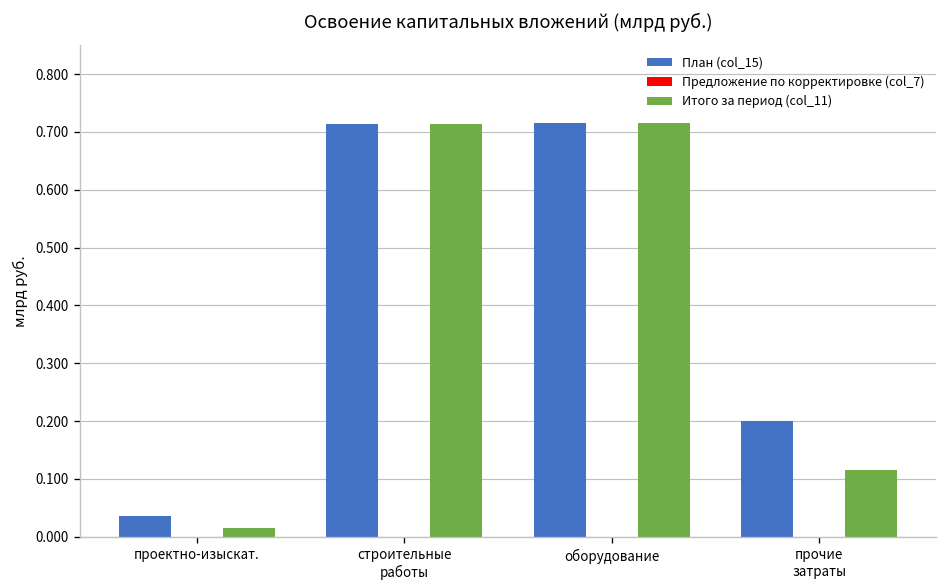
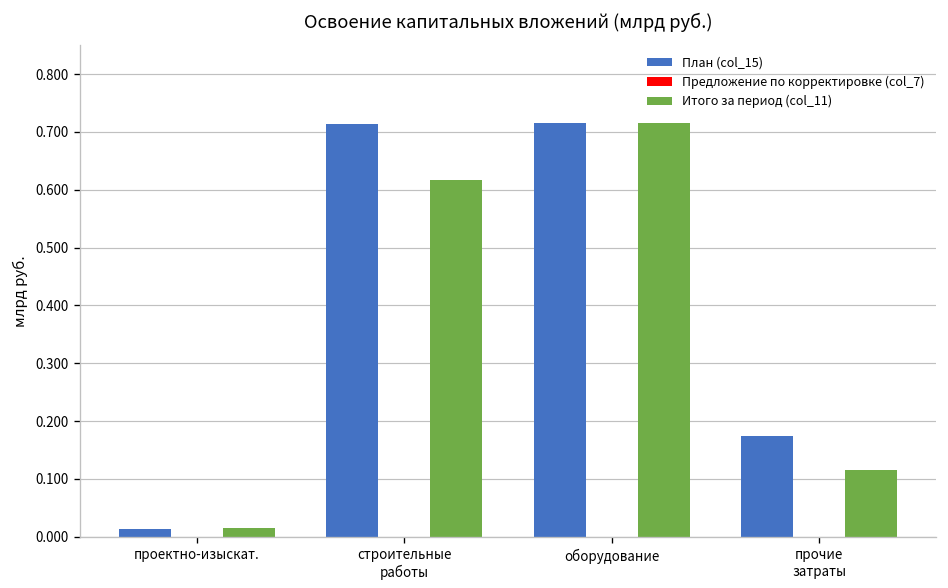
План (col_15), проектно-изыскат.: 0.04 -> 0.01
Итого за период (col_11), строительные работы: 0.71 -> 0.62
План (col_15), прочие затраты: 0.20 -> 0.17
